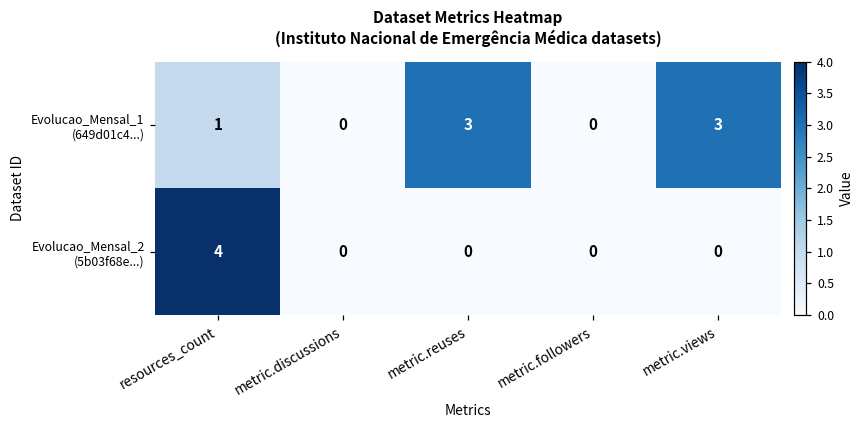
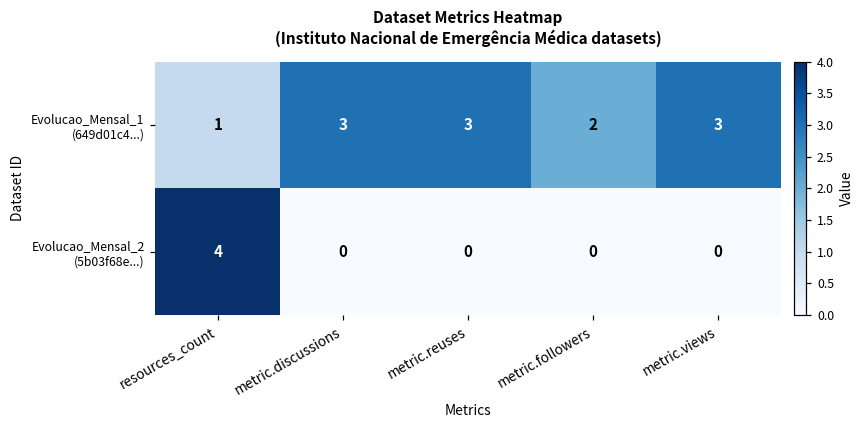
Evolucao_Mensal_1 (649d01c4...), metric.discussions: 0 -> 3
Evolucao_Mensal_1 (649d01c4...), metric.followers: 0 -> 2
